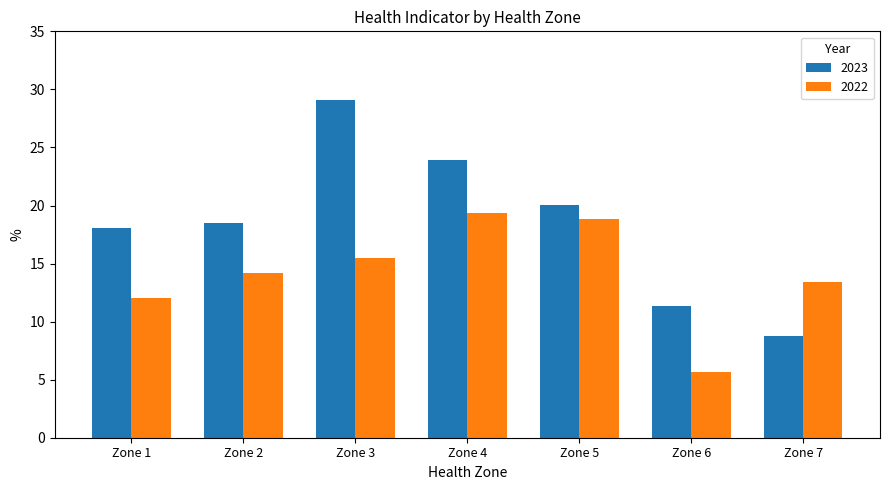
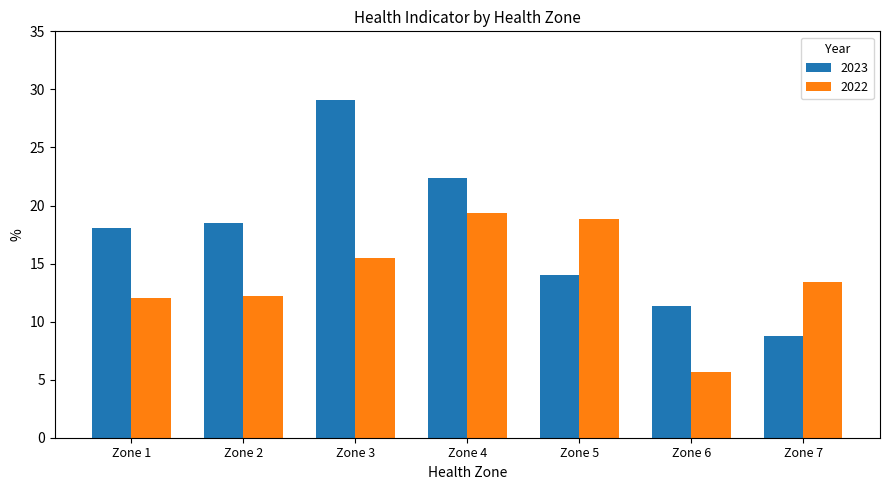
2022, Zone 2: 14.2 -> 12.2
2023, Zone 4: 24.0 -> 22.4
2023, Zone 5: 20.0 -> 14.0
